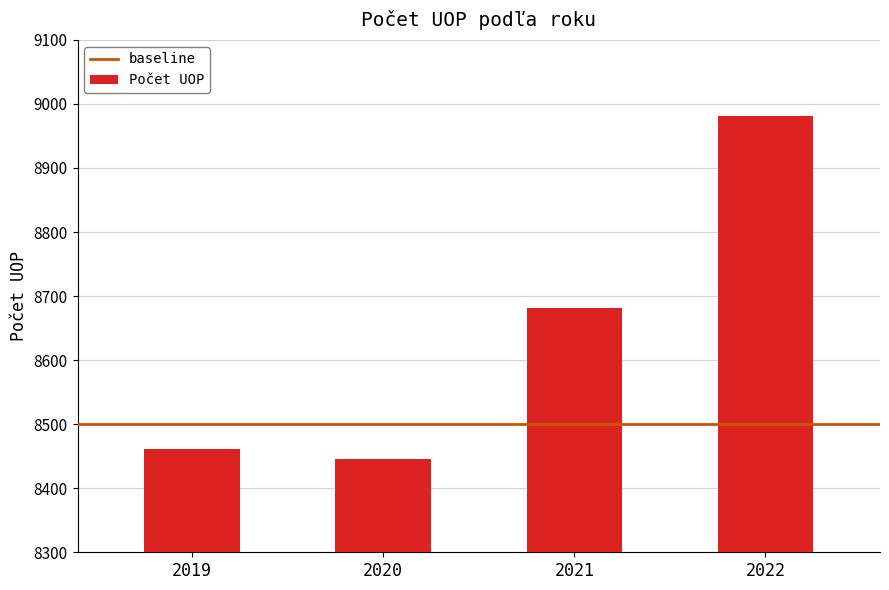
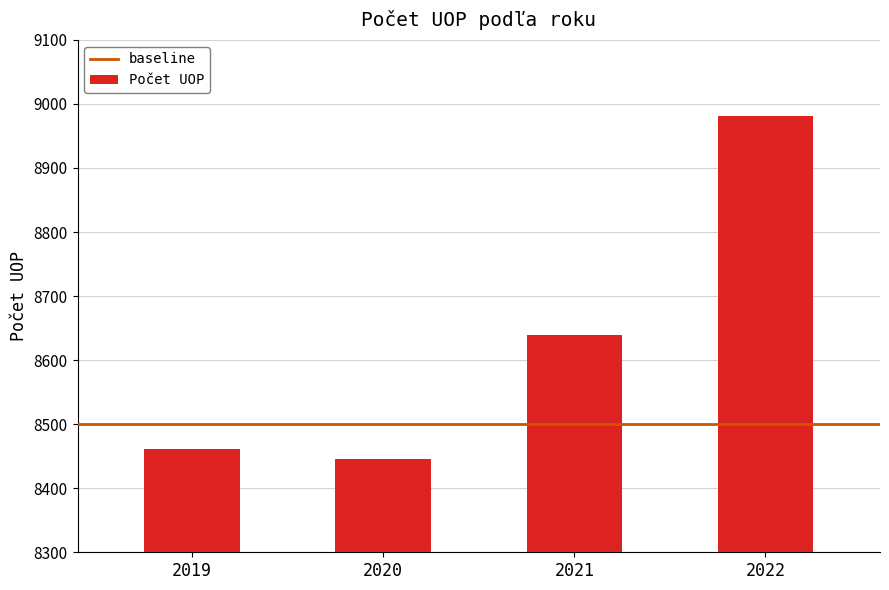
2021: 8680 -> 8640
